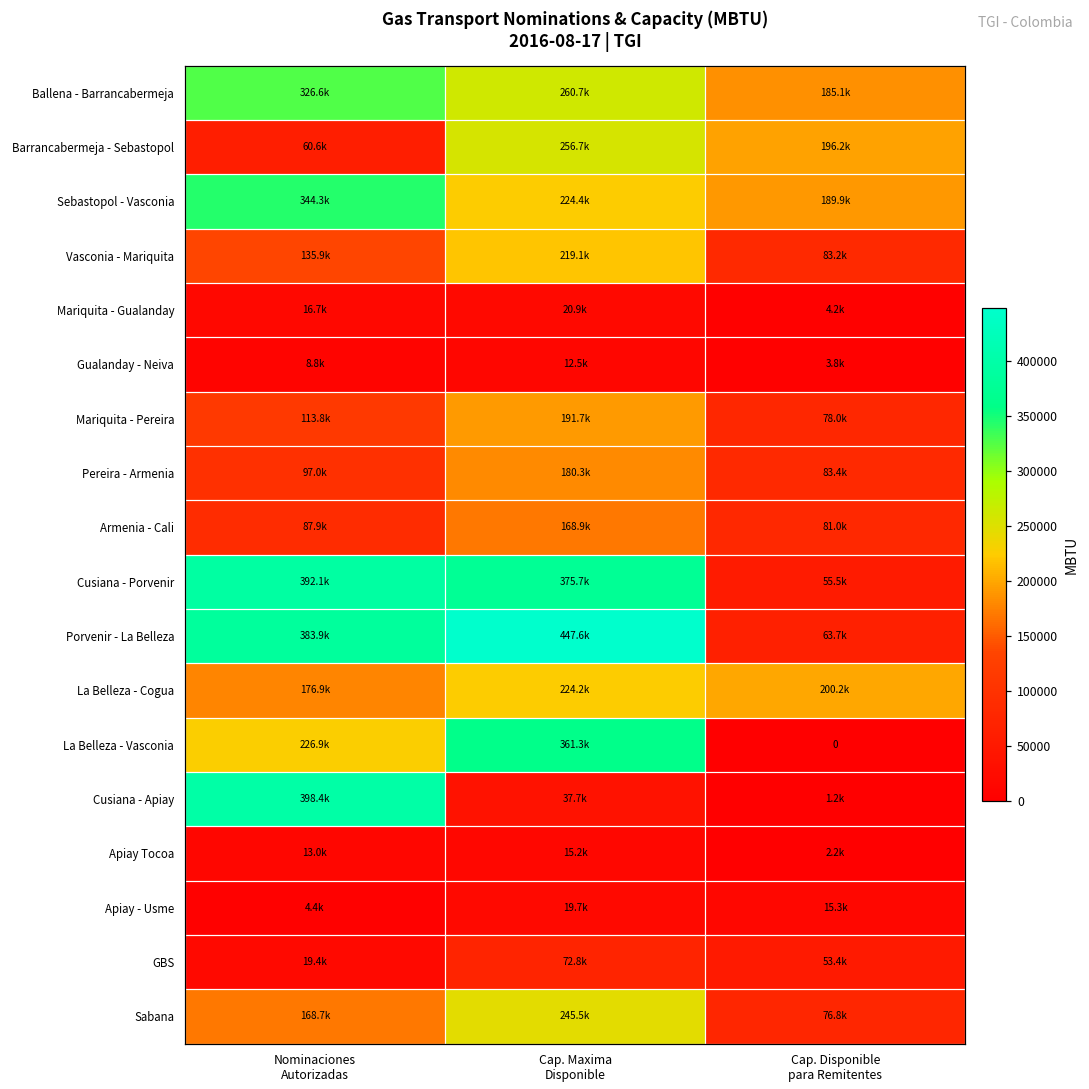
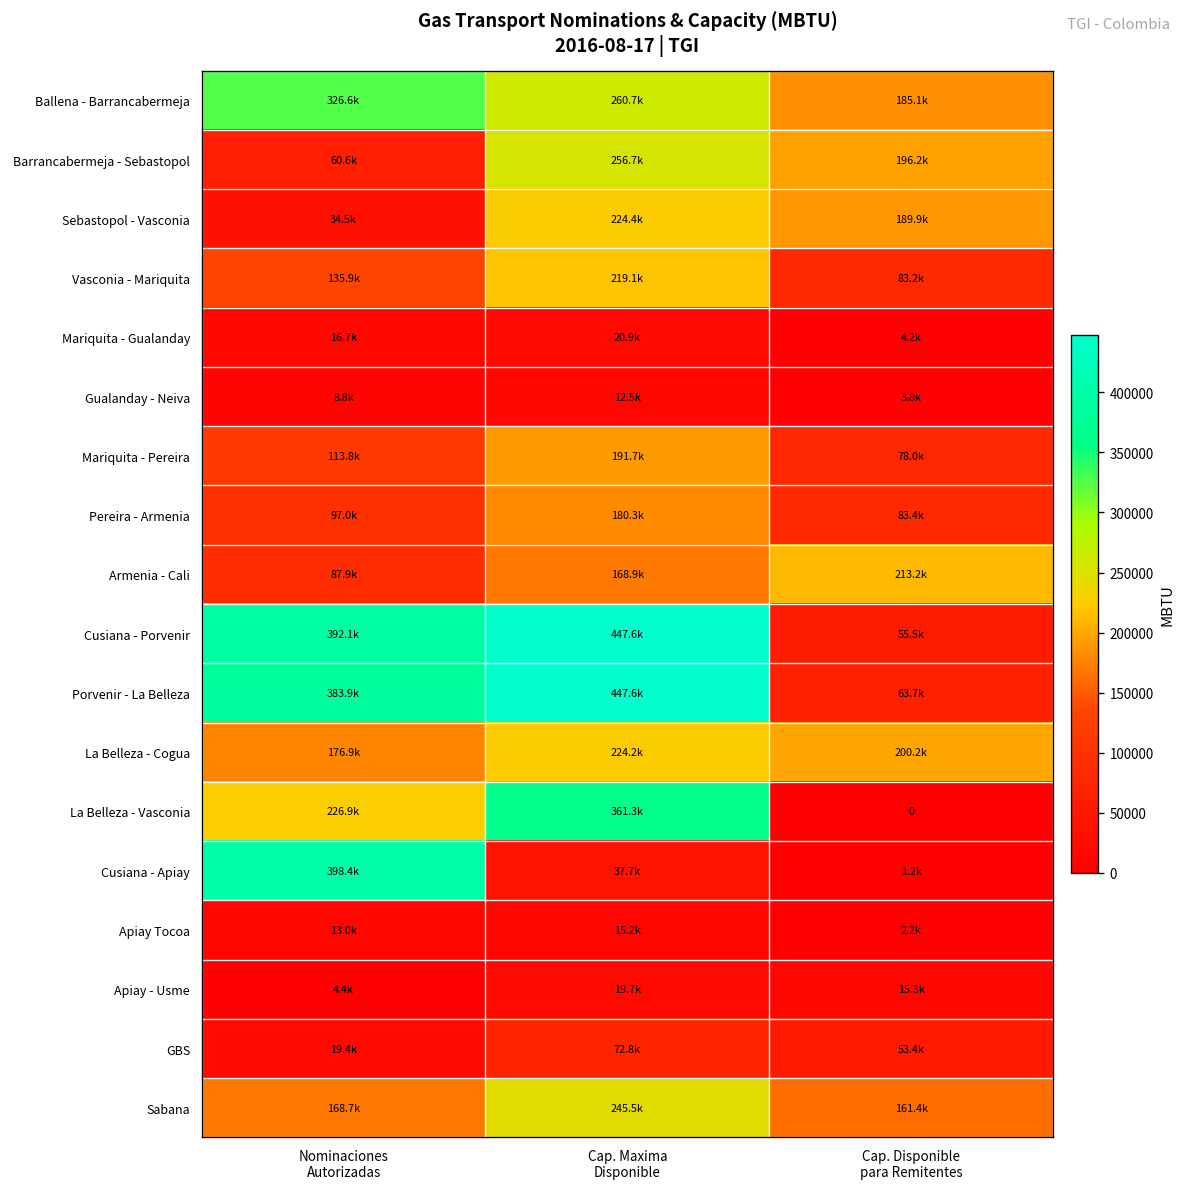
Sebastopol - Vasconia, Nominaciones Autorizadas: 344.3k -> 34.5k
Armenia - Cali, Cap. Disponible para Remitentes: 81.0k -> 213.2k
Cusiana - Porvenir, Cap. Maxima Disponible: 375.7k -> 447.6k
Sabana, Cap. Disponible para Remitentes: 76.8k -> 161.4k
